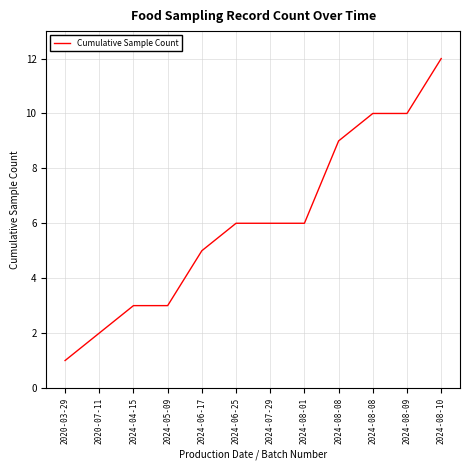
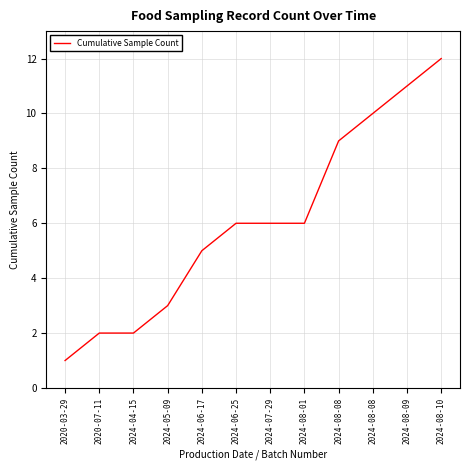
2024-04-15: 3 -> 2
2024-08-09: 10 -> 11
